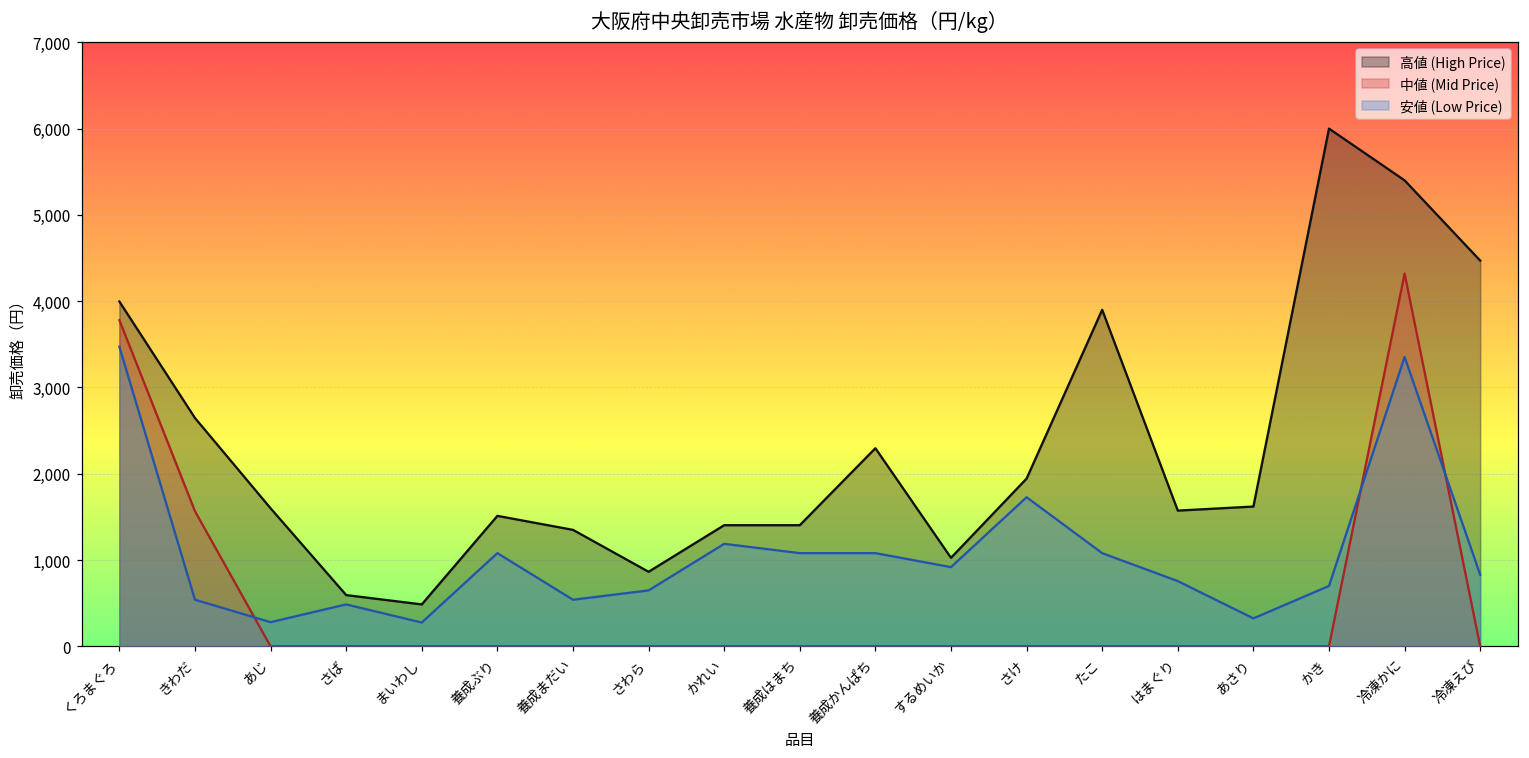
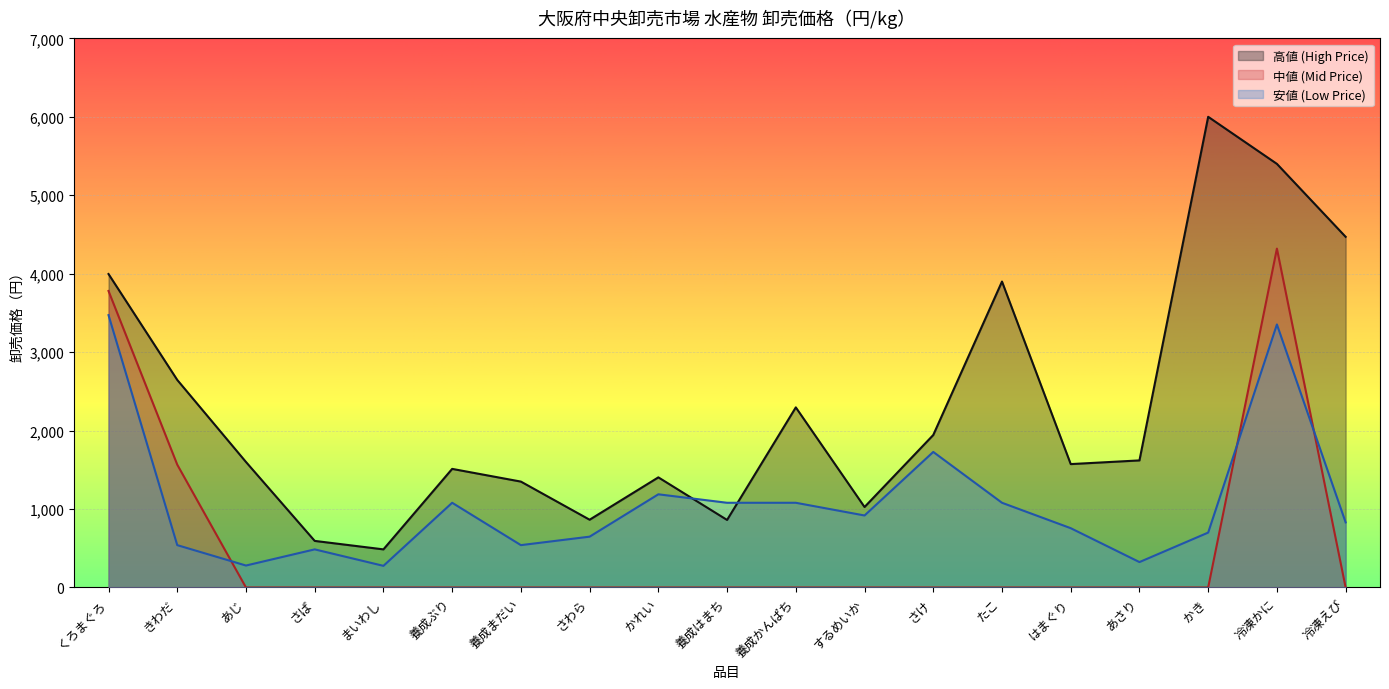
高値 (High Price), 養成はまち: 1,400 -> 900
